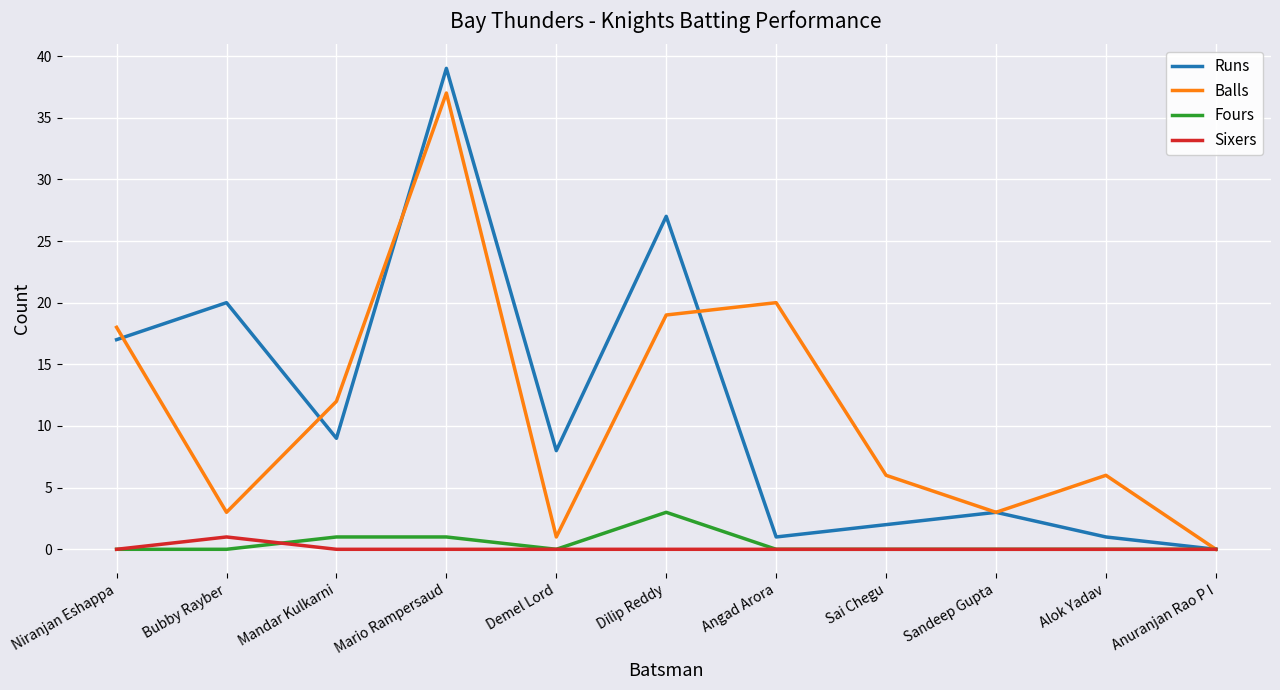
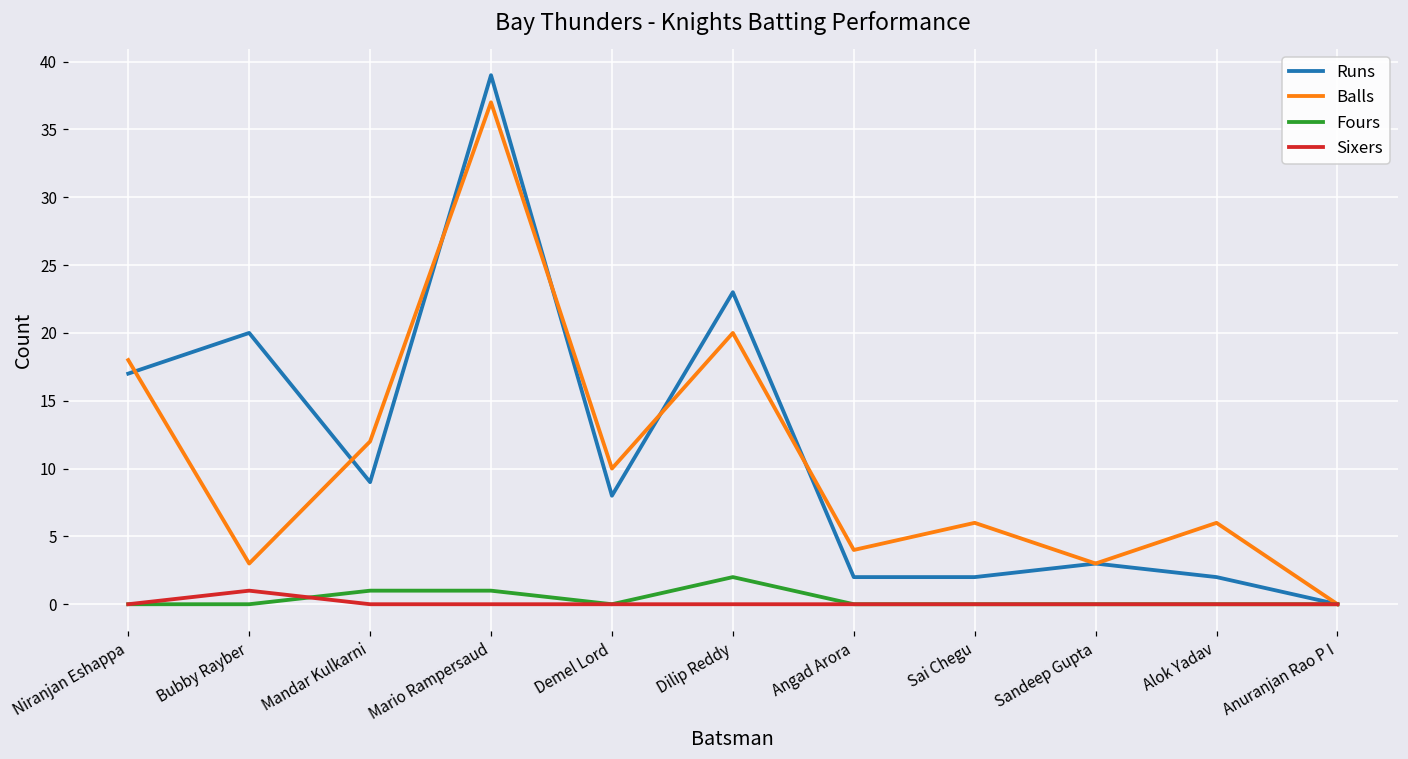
Balls, Demel Lord: 1 -> 10
Runs, Dilip Reddy: 27 -> 23
Balls, Dilip Reddy: 19 -> 20
Fours, Dilip Reddy: 3 -> 2
Runs, Angad Arora: 1 -> 2
Balls, Angad Arora: 20 -> 4
Runs, Alok Yadav: 1 -> 2
